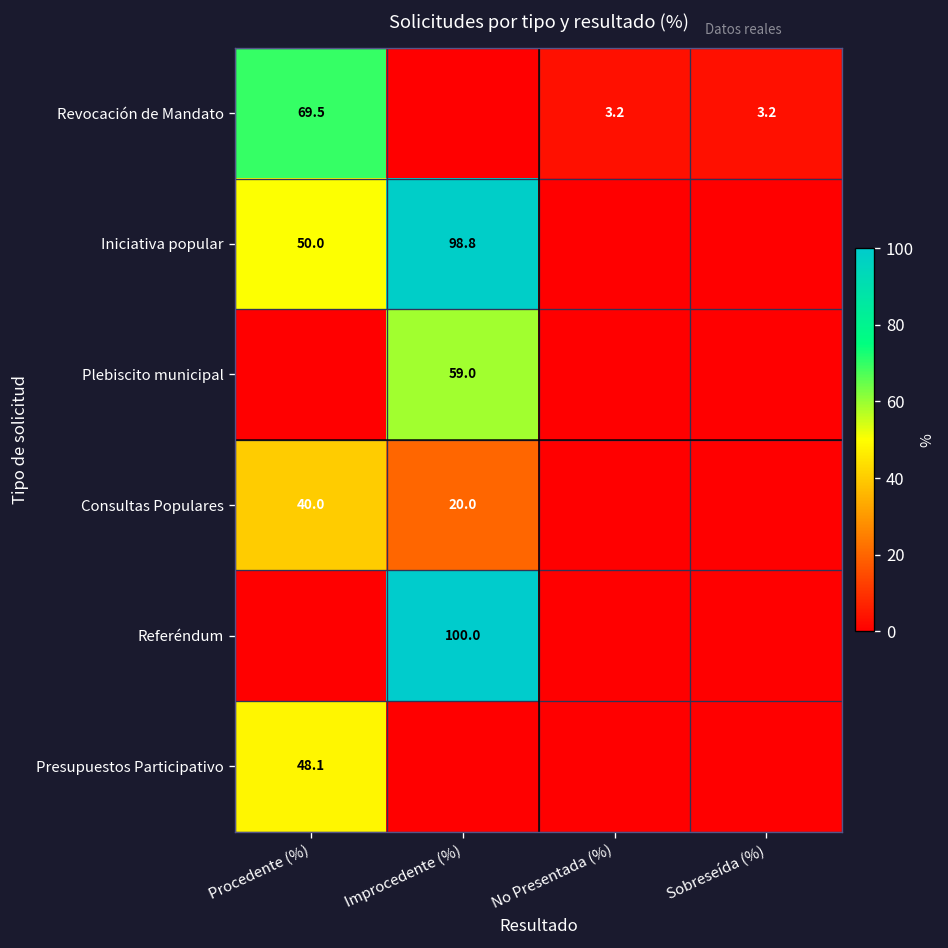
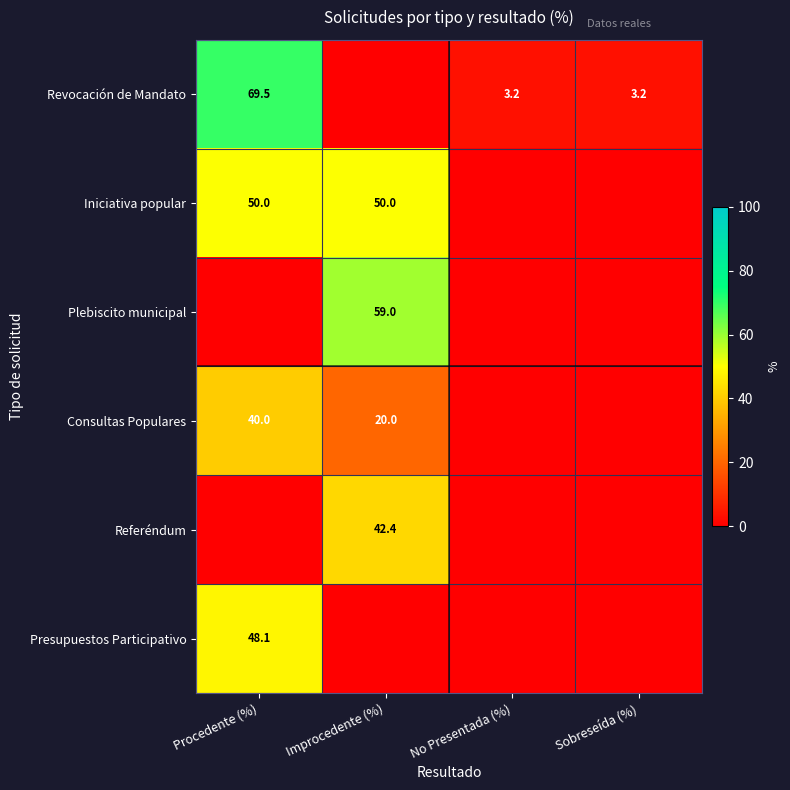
Iniciativa popular, Improcedente (%): 98.8 -> 50.0
Referéndum, Improcedente (%): 100.0 -> 42.4
